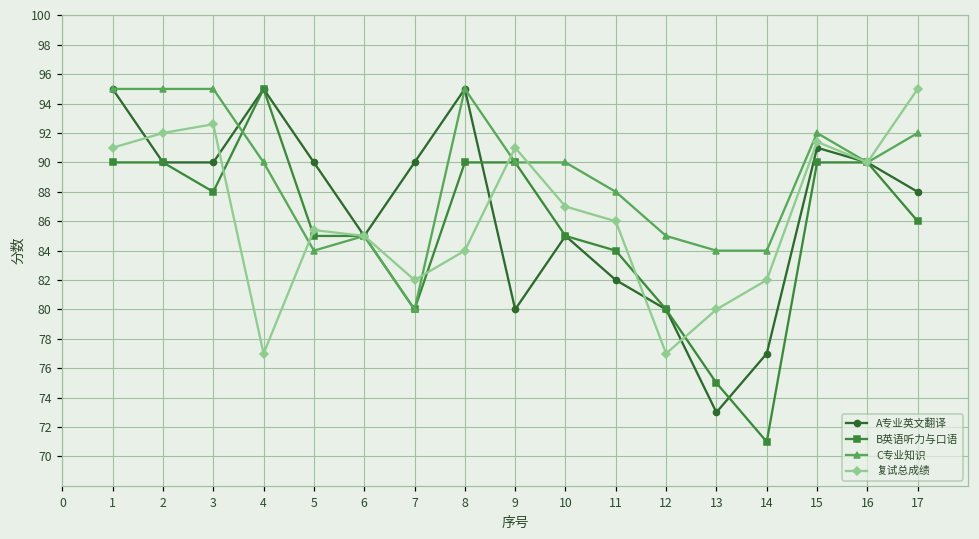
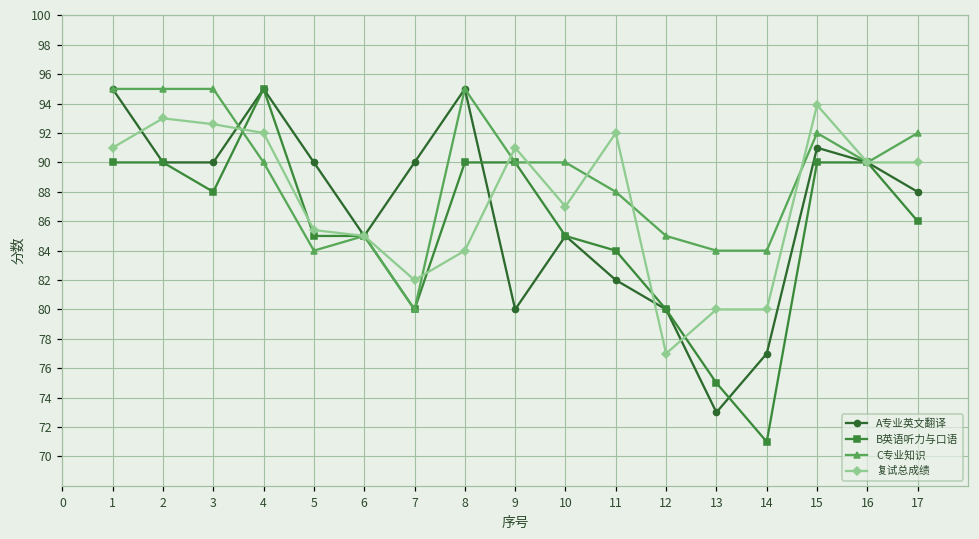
复试总成绩, 2: 92 -> 93
复试总成绩, 4: 77 -> 92
复试总成绩, 11: 86 -> 92
复试总成绩, 14: 82 -> 80
复试总成绩, 15: 91.4 -> 93.9
复试总成绩, 17: 95 -> 90
